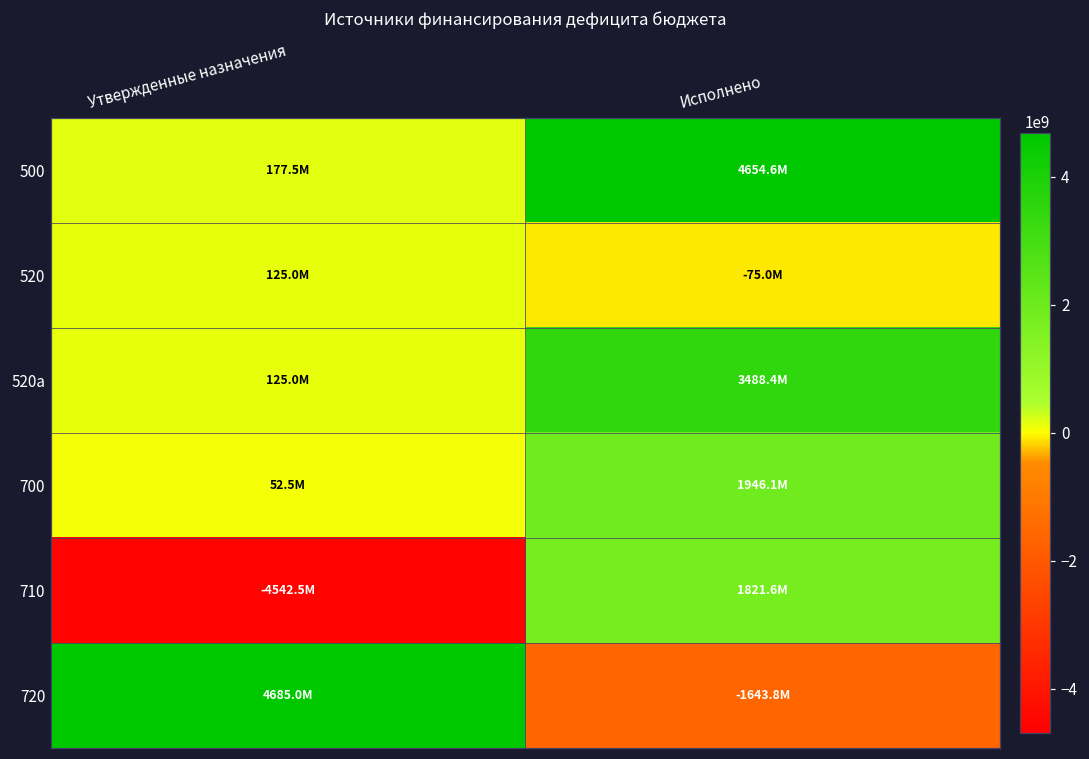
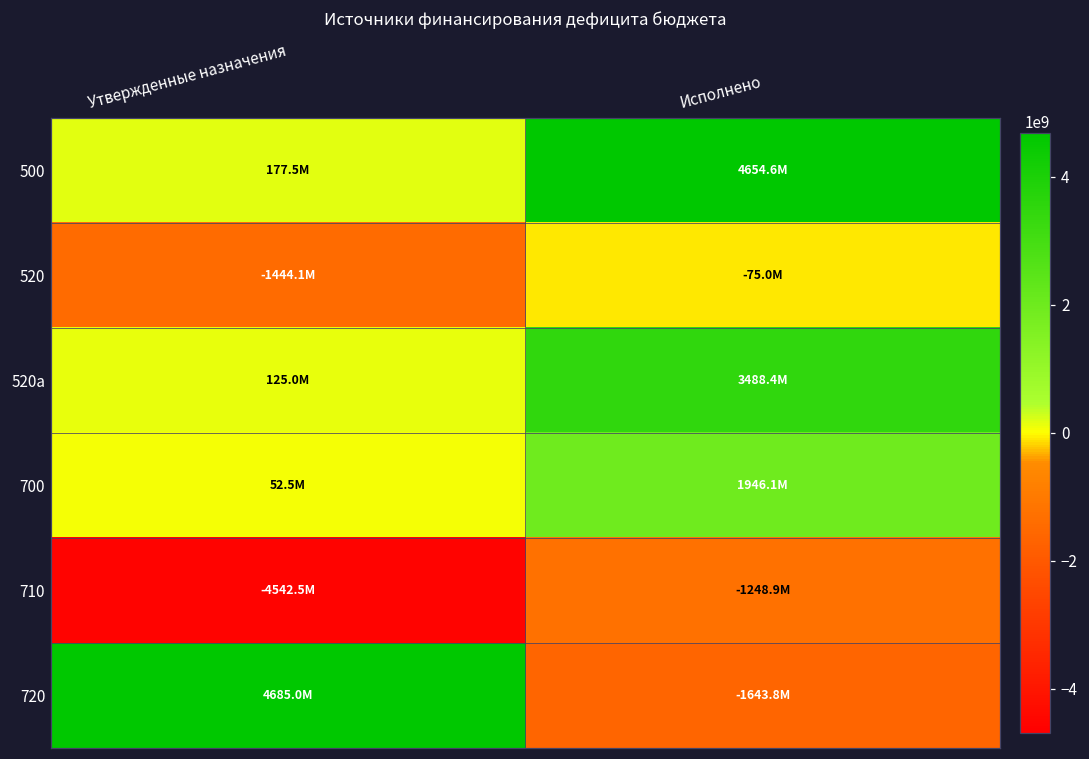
520, Утвержденные назначения: 125.0M -> -1444.1M
710, Исполнено: 1821.6M -> -1248.9M
